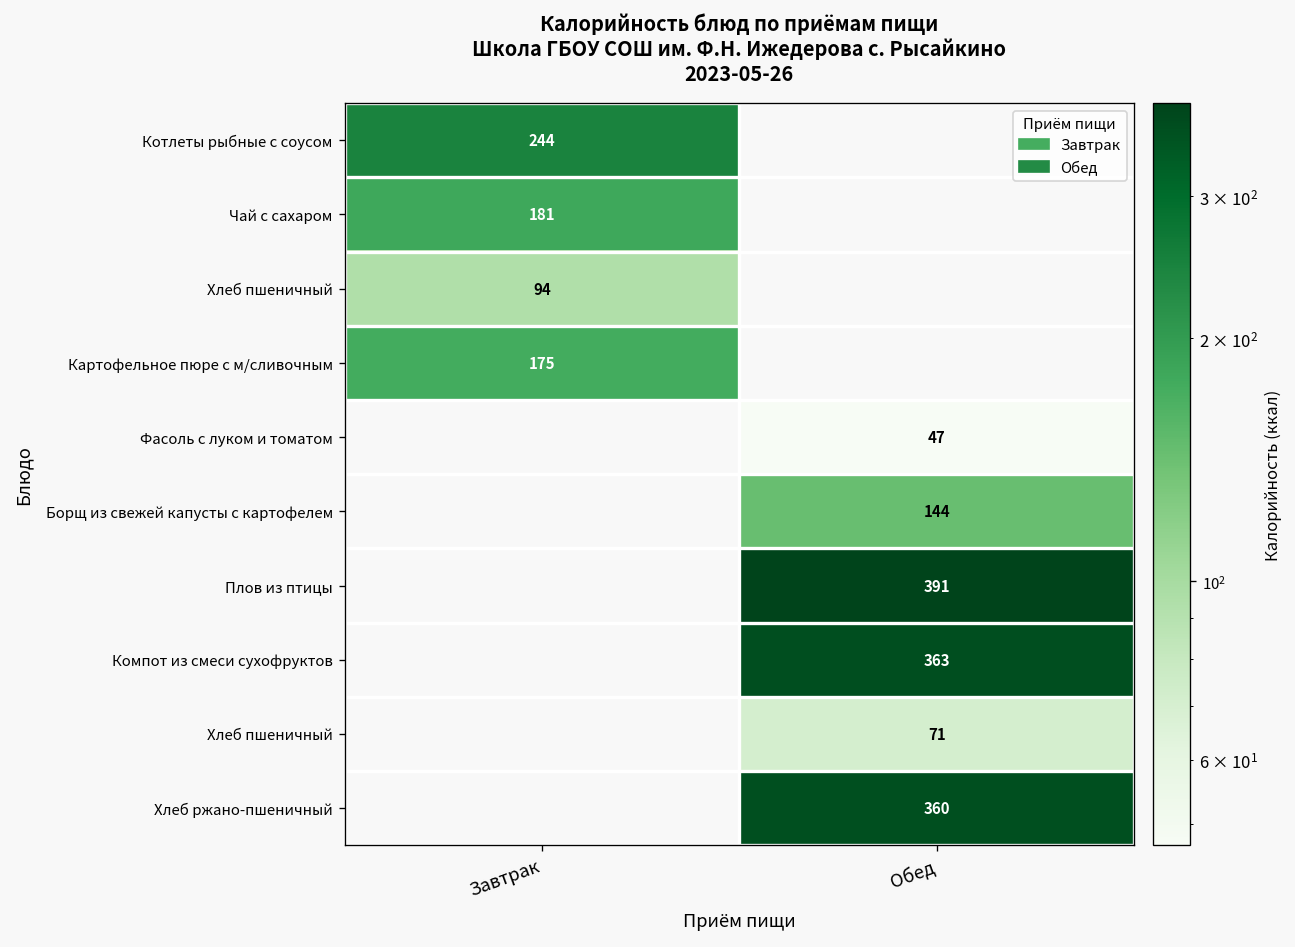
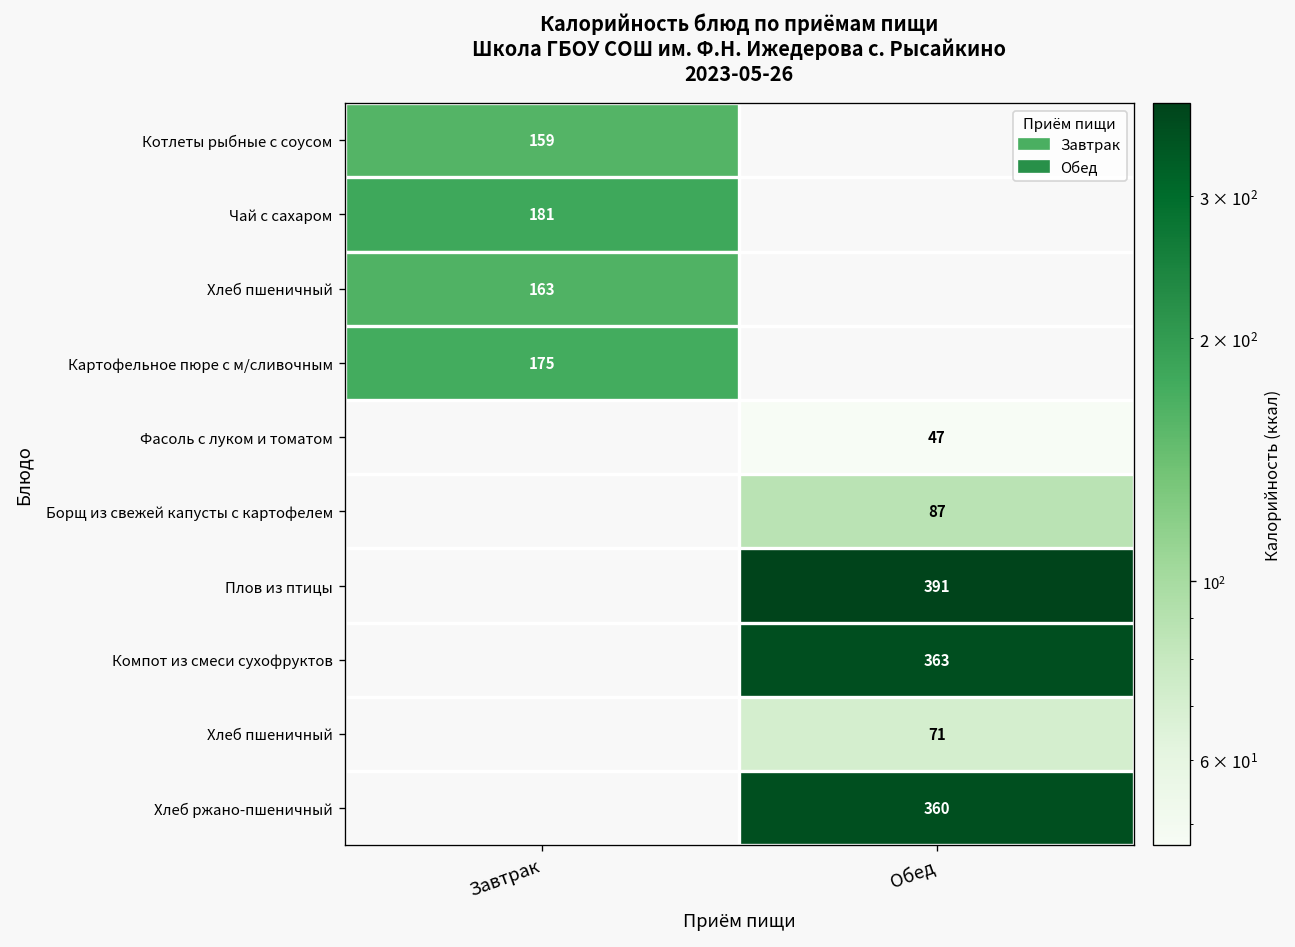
Котлеты рыбные с соусом, Завтрак: 244 -> 159
Хлеб пшеничный, Завтрак: 94 -> 163
Борщ из свежей капусты с картофелем, Обед: 144 -> 87
